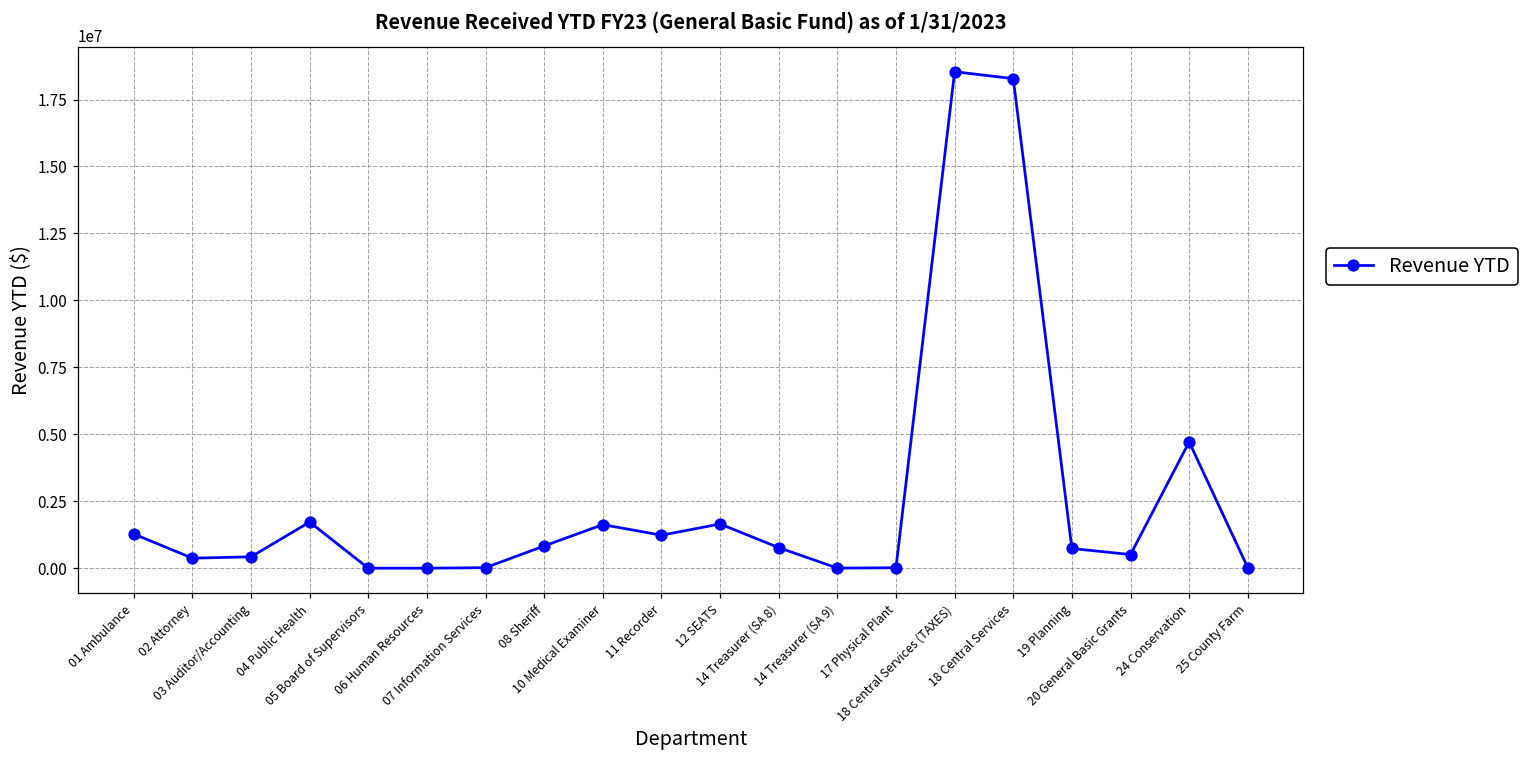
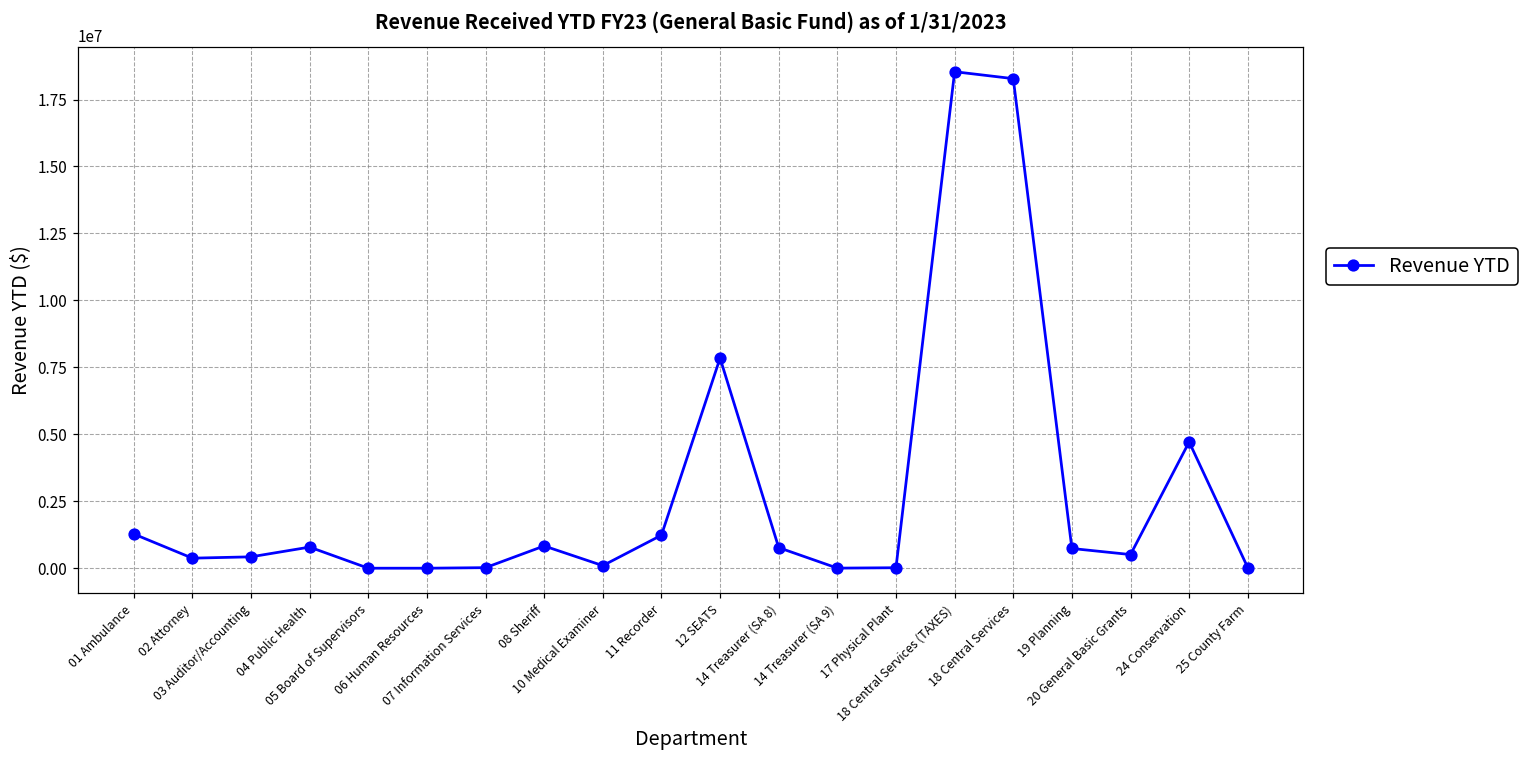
04 Public Health: 1700000 -> 800000
10 Medical Examiner: 1600000 -> 100000
12 SEATS: 1700000 -> 7800000
